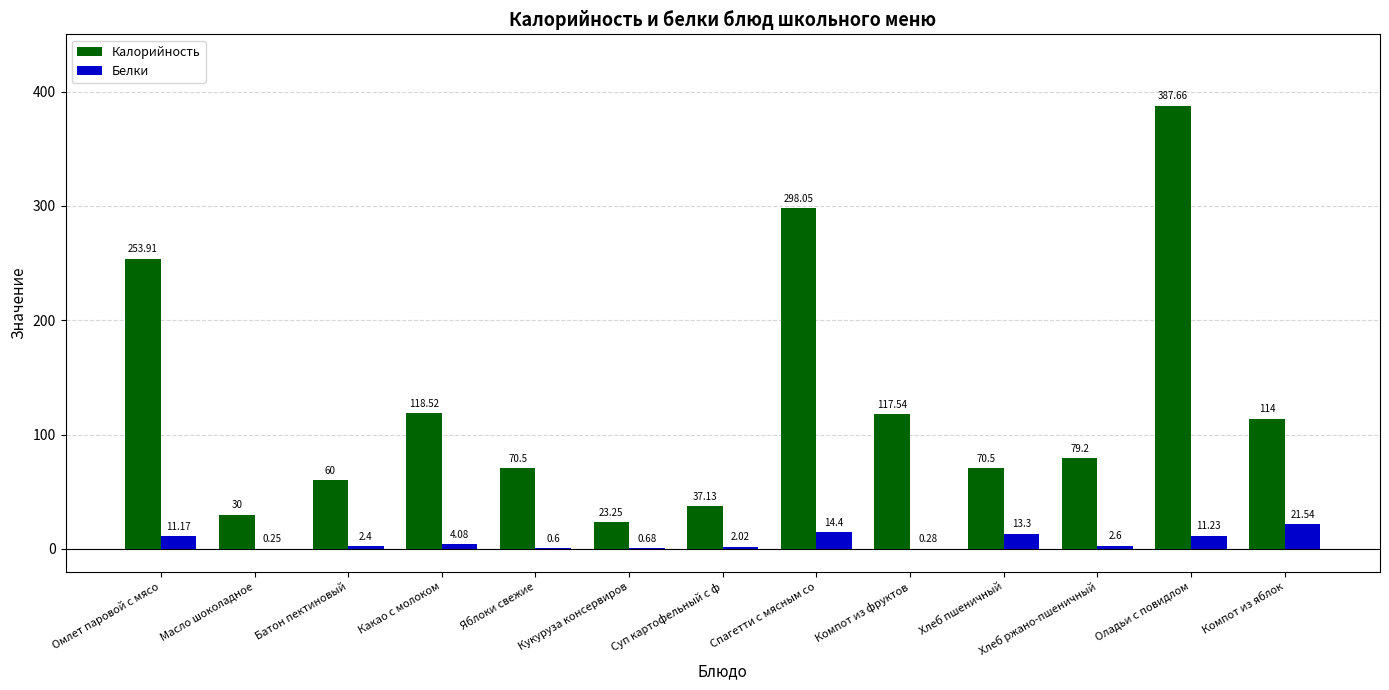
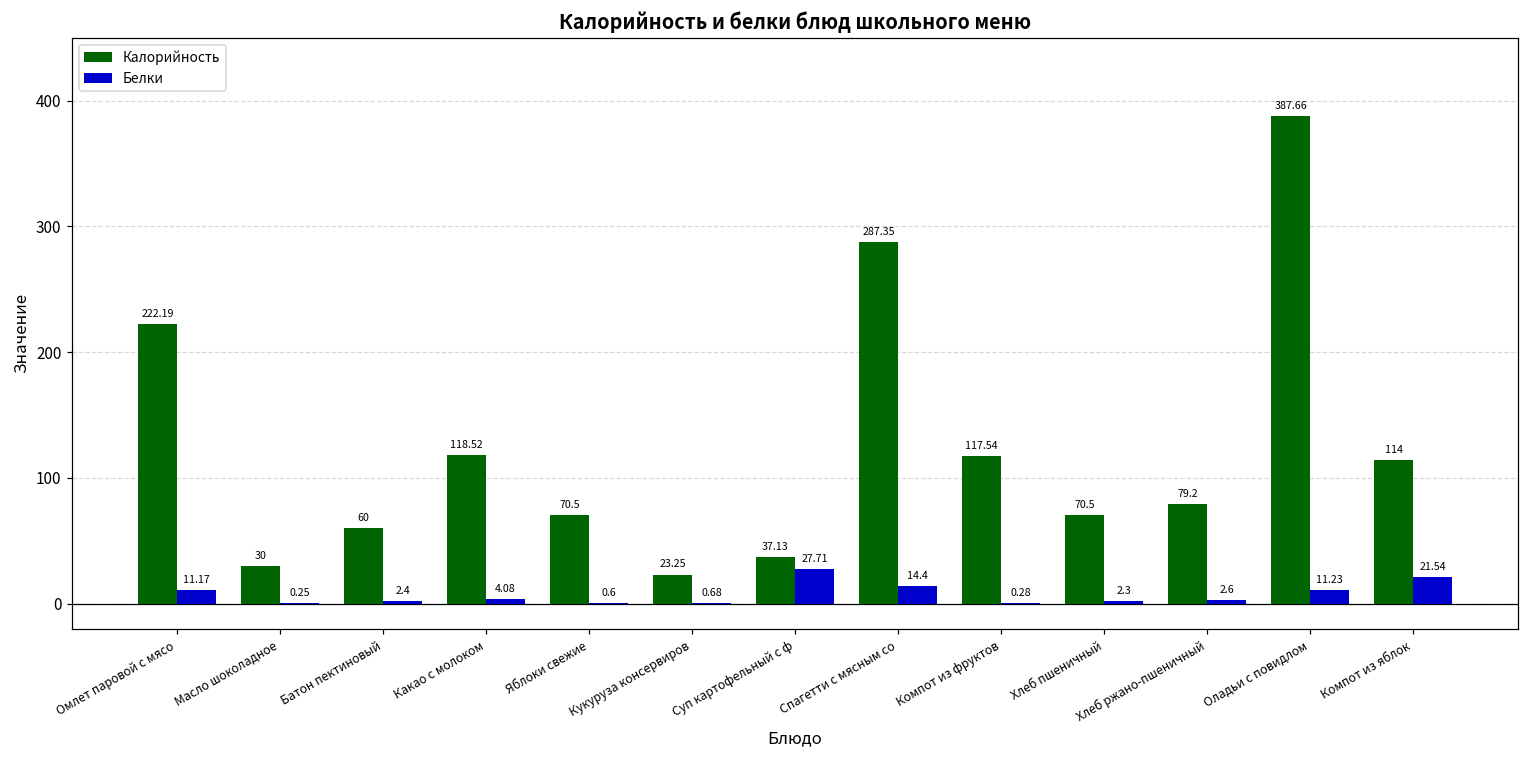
Калорийность, Омлет паровой с мясо: 253.91 -> 222.19
Белки, Суп картофельный с ф: 2.02 -> 27.71
Калорийность, Спагетти с мясным со: 298.05 -> 287.35
Белки, Хлеб пшеничный: 13.3 -> 2.3
